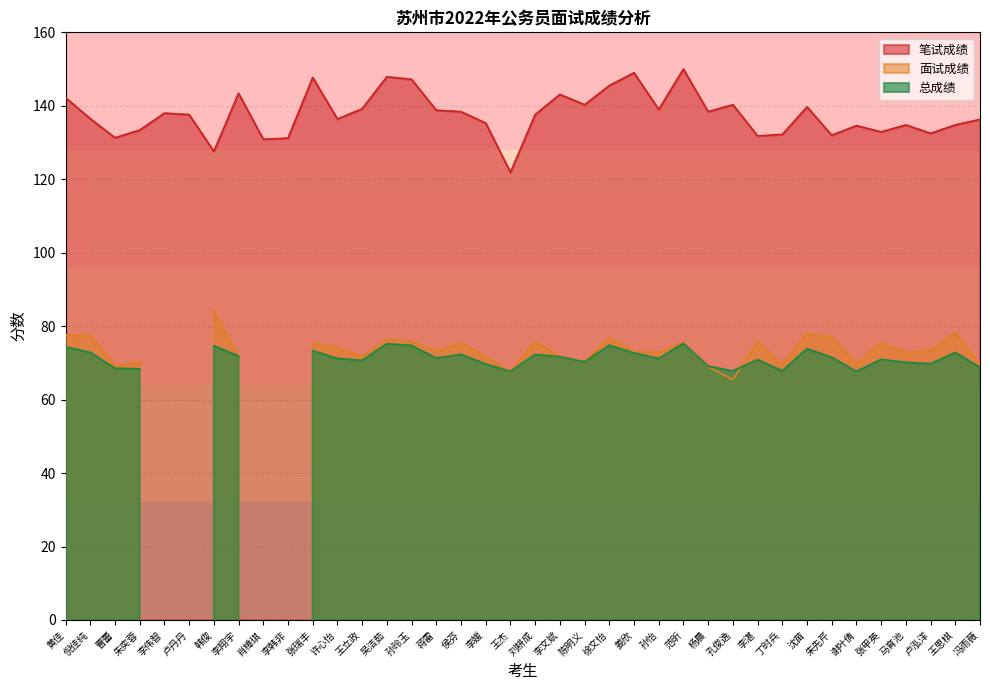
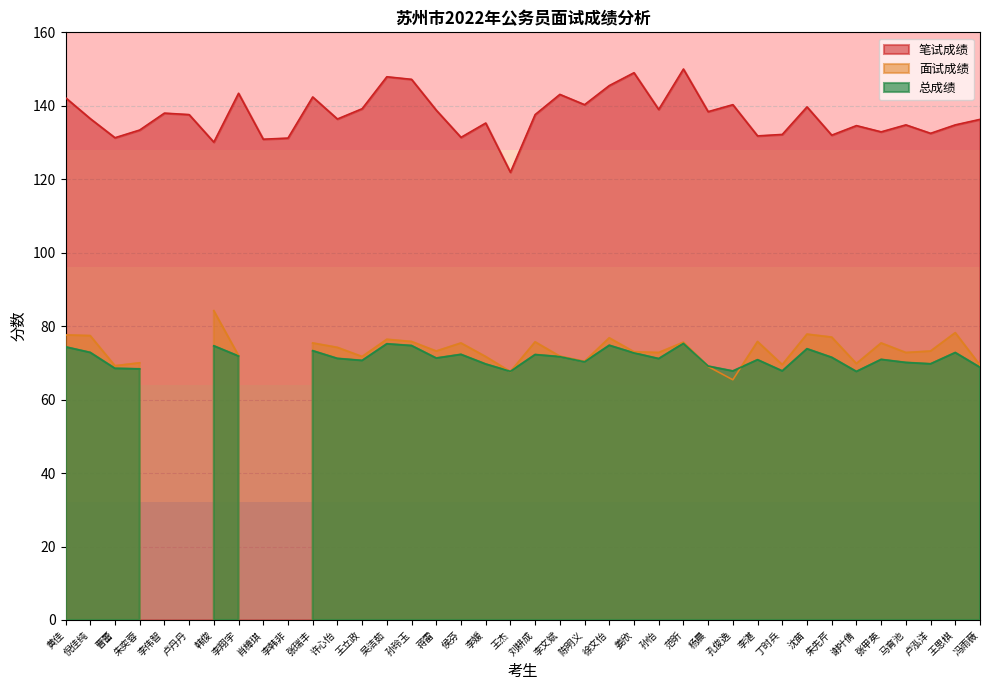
笔试成绩, 韩俊: 128 -> 130
笔试成绩, 张瑞丰: 148 -> 142
笔试成绩, 侯芬: 138 -> 131
